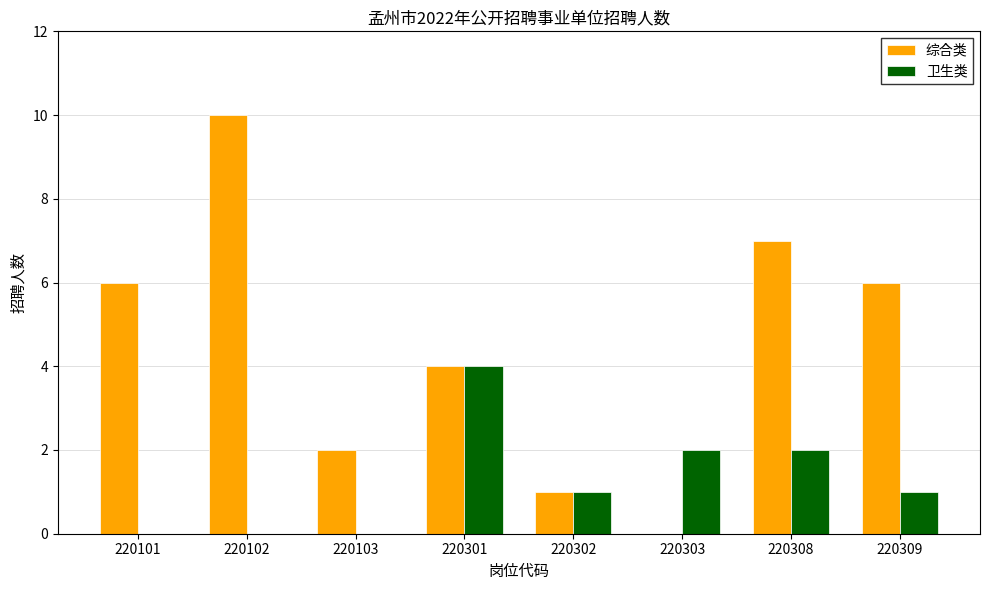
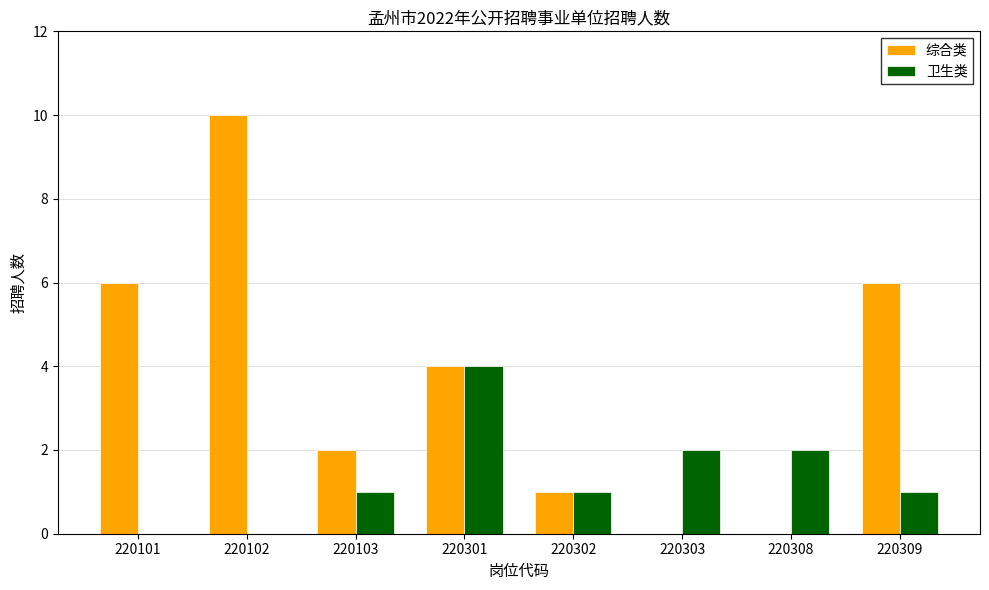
卫生类, 220103: 0 -> 1
综合类, 220308: 7 -> 0
